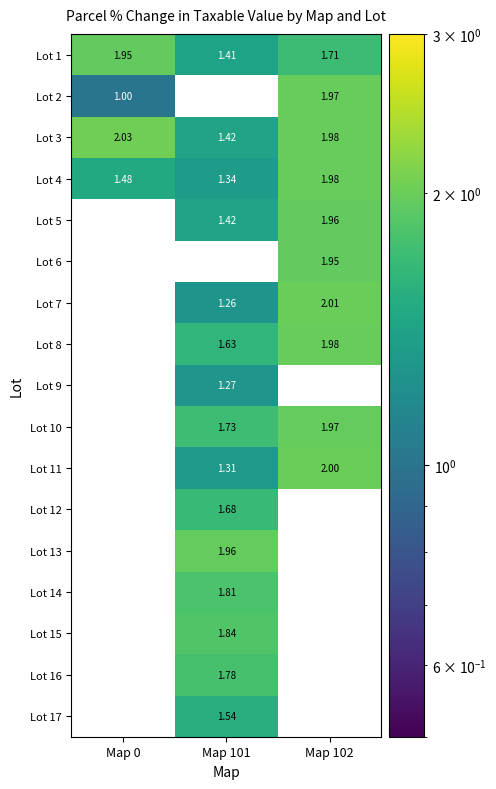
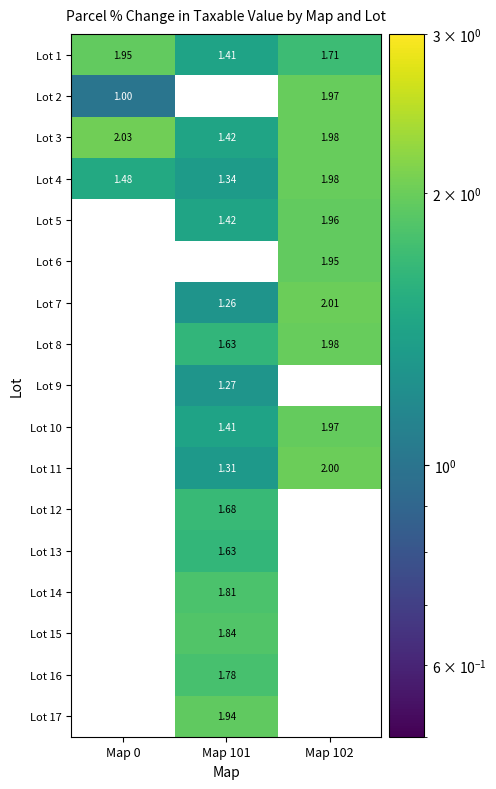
Lot 10, Map 101: 1.73 -> 1.41
Lot 13, Map 101: 1.96 -> 1.63
Lot 17, Map 101: 1.54 -> 1.94
